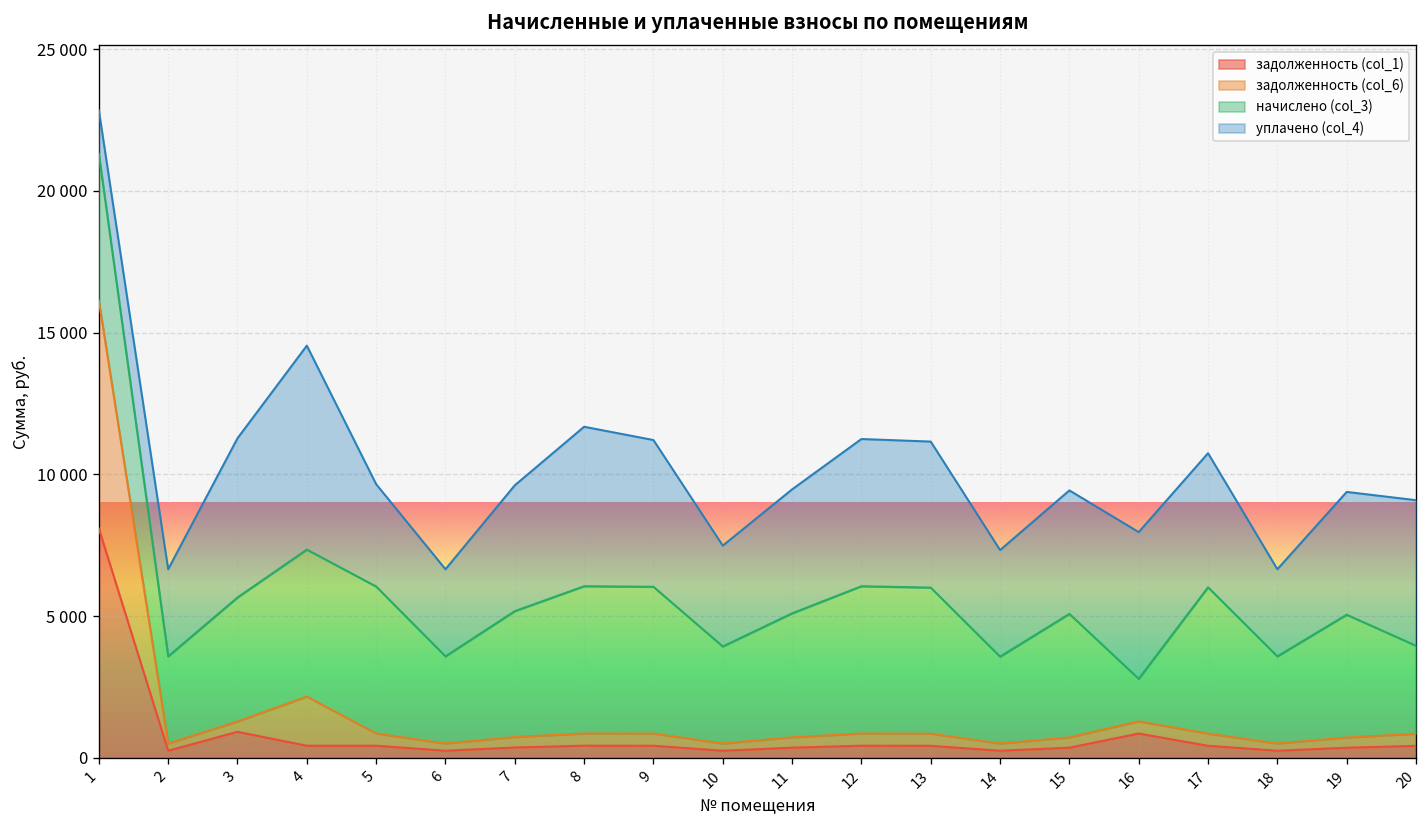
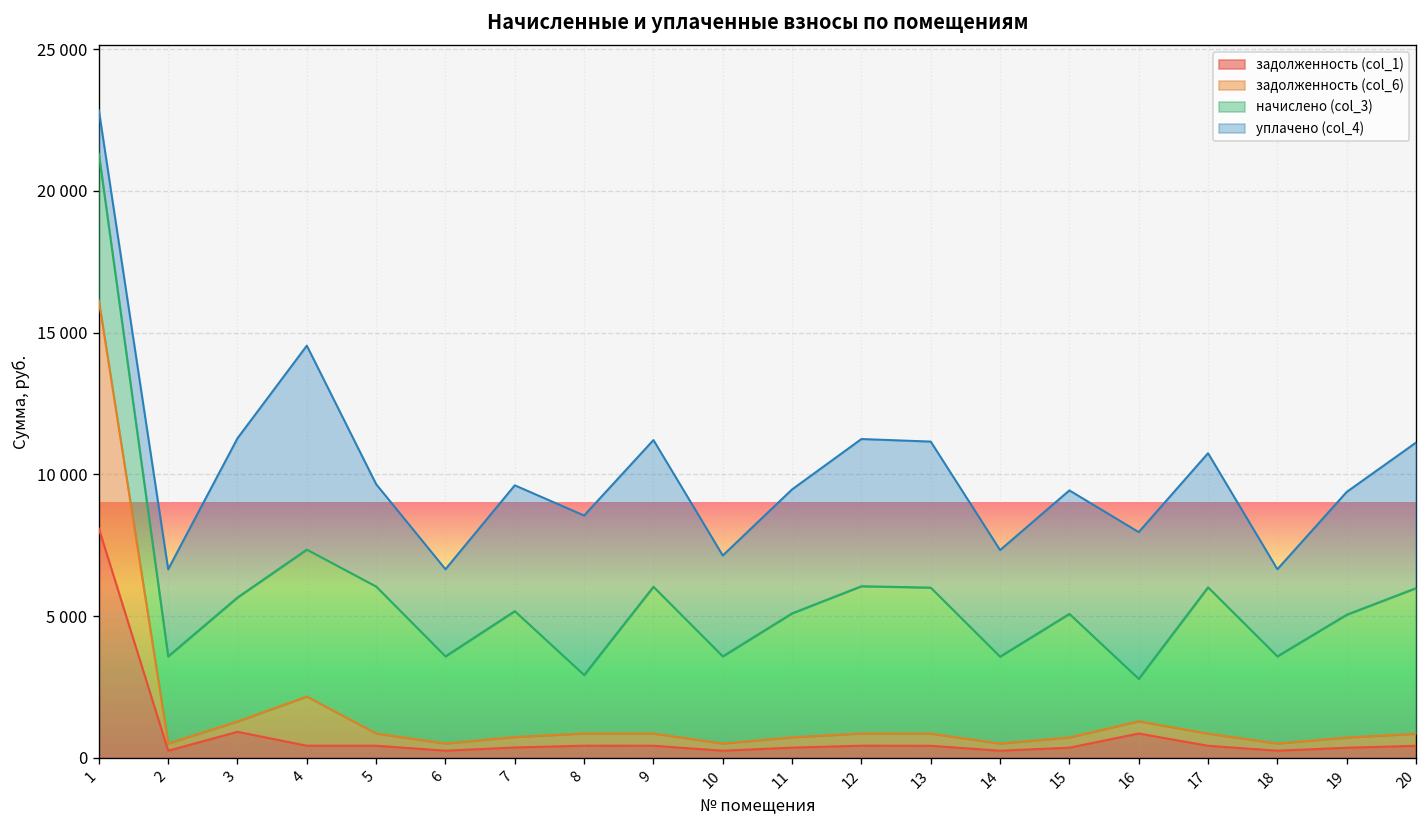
начислено (col_3), 8: 5200 -> 2100
начислено (col_3), 10: 3400 -> 3100
начислено (col_3), 20: 3100 -> 5100
